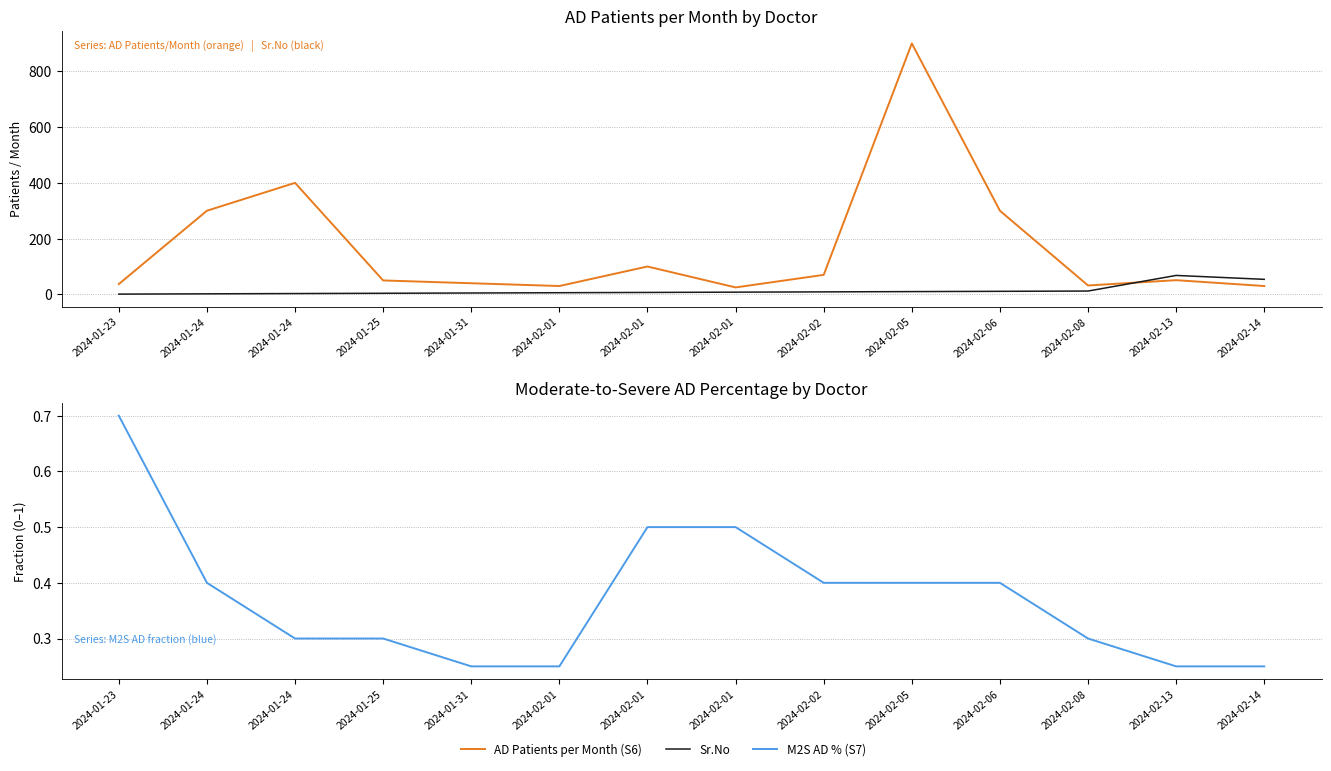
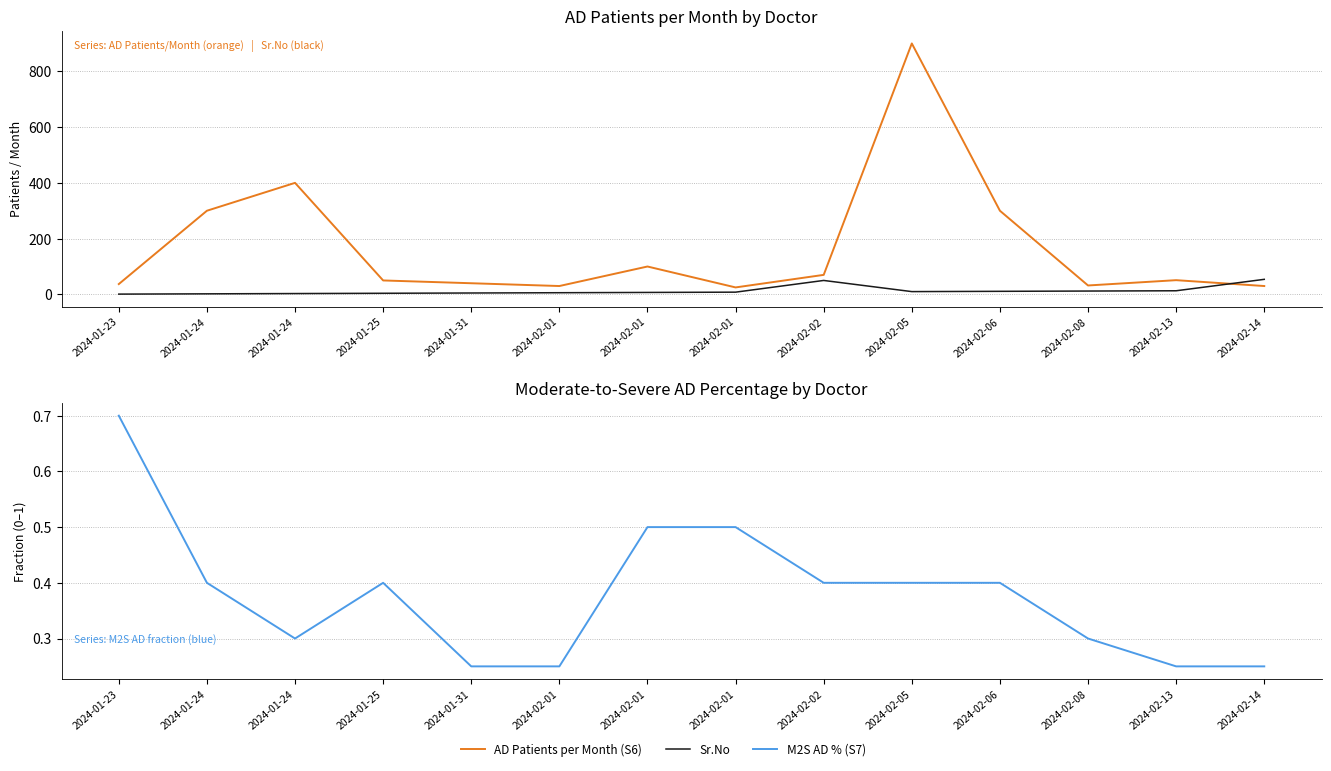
AD Patients per Month by Doctor, Sr.No, 2024-02-02: 10 -> 50
AD Patients per Month by Doctor, Sr.No, 2024-02-13: 70 -> 10
Moderate-to-Severe AD Percentage by Doctor, 2024-01-25: 0.3 -> 0.4
